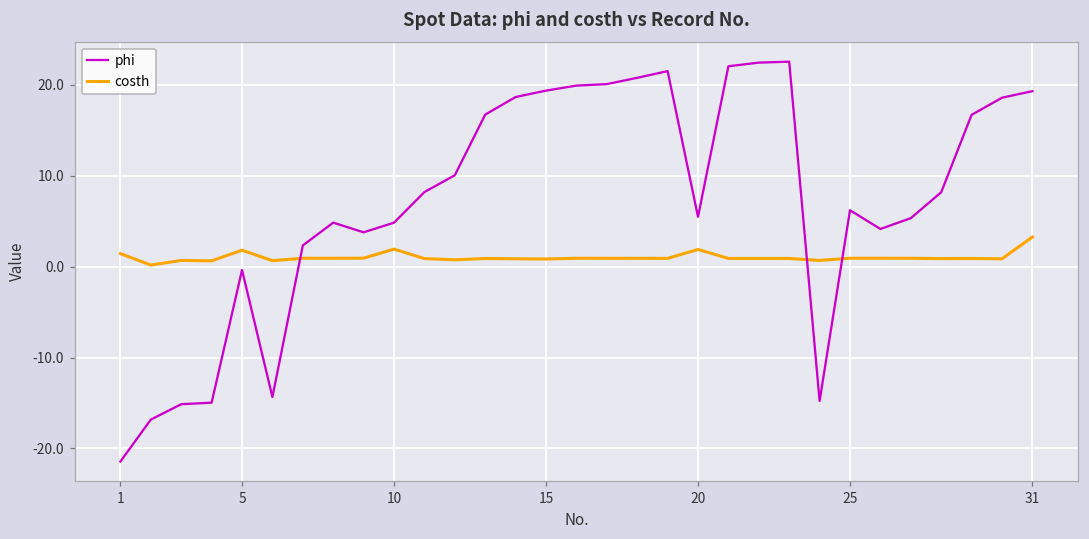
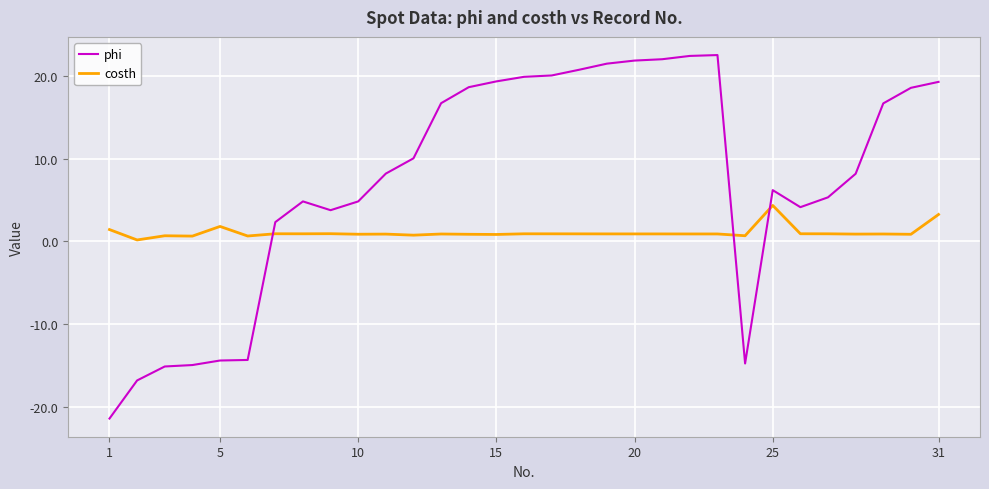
phi, 5: 0 -> -14
costh, 10: 2 -> 1
phi, 20: 5 -> 22
costh, 20: 2 -> 1
costh, 25: 1 -> 4
